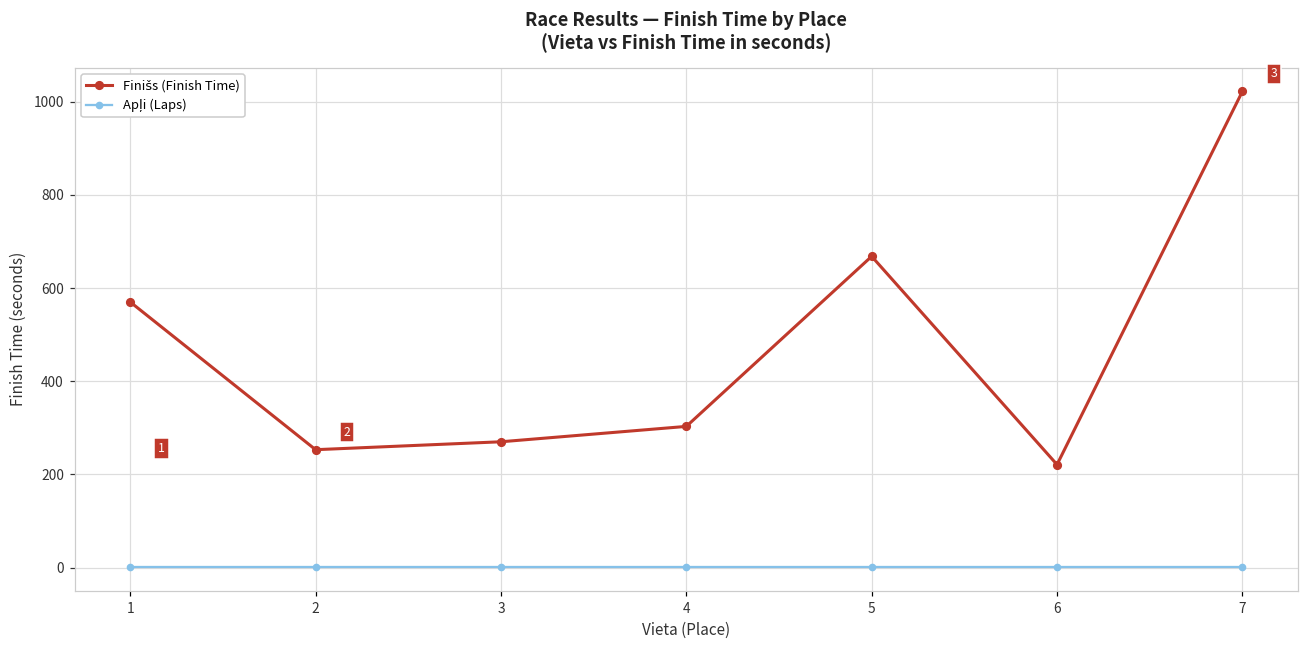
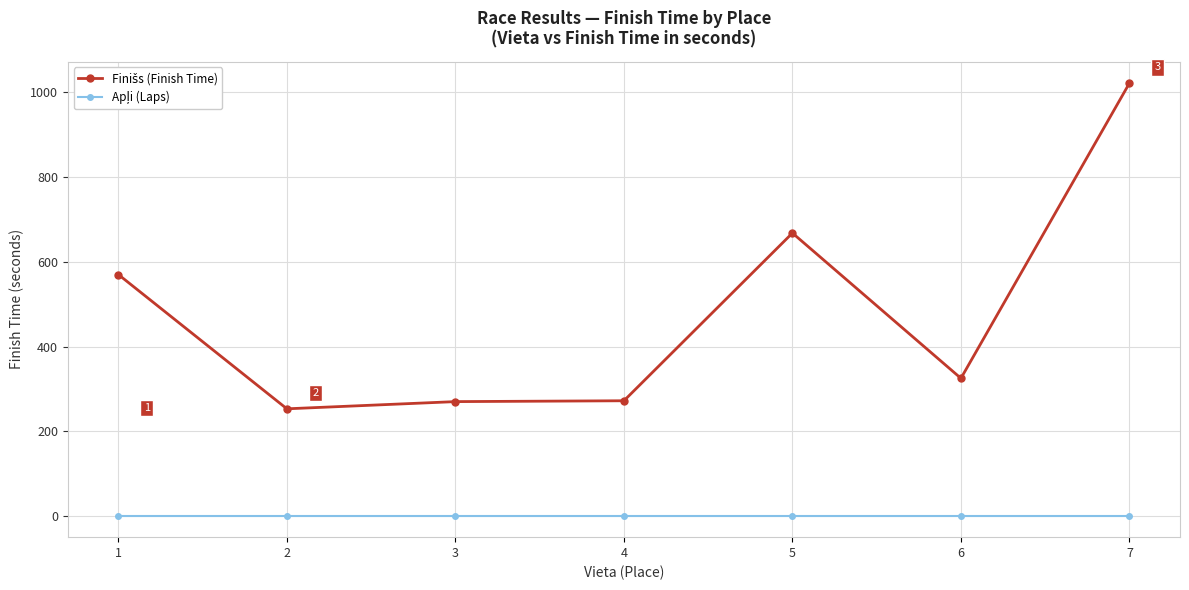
Finišs (Finish Time), 4: 300 -> 270
Finišs (Finish Time), 6: 220 -> 330
